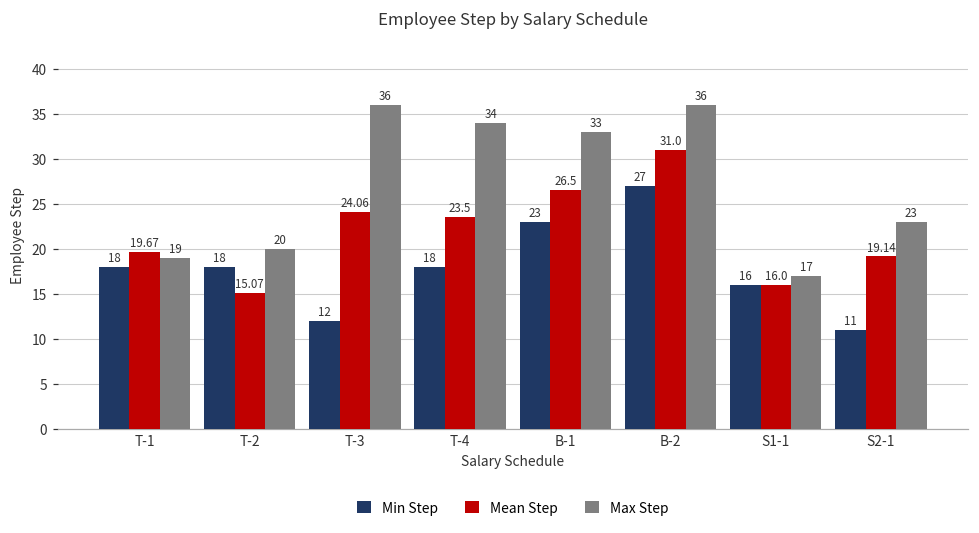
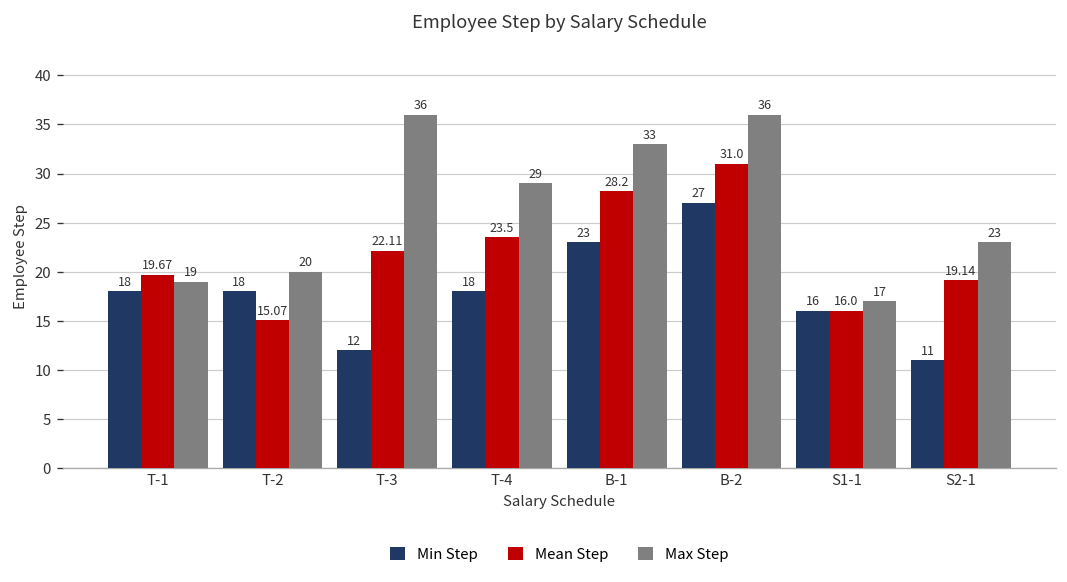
Mean Step, T-3: 24.06 -> 22.11
Max Step, T-4: 34 -> 29
Mean Step, B-1: 26.5 -> 28.2
